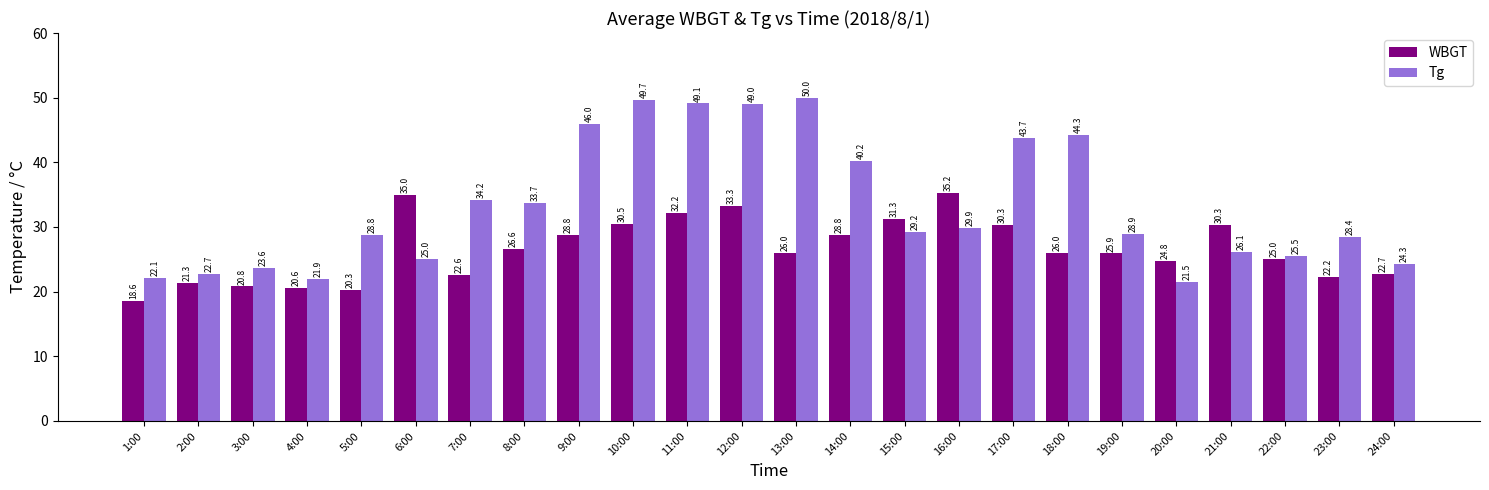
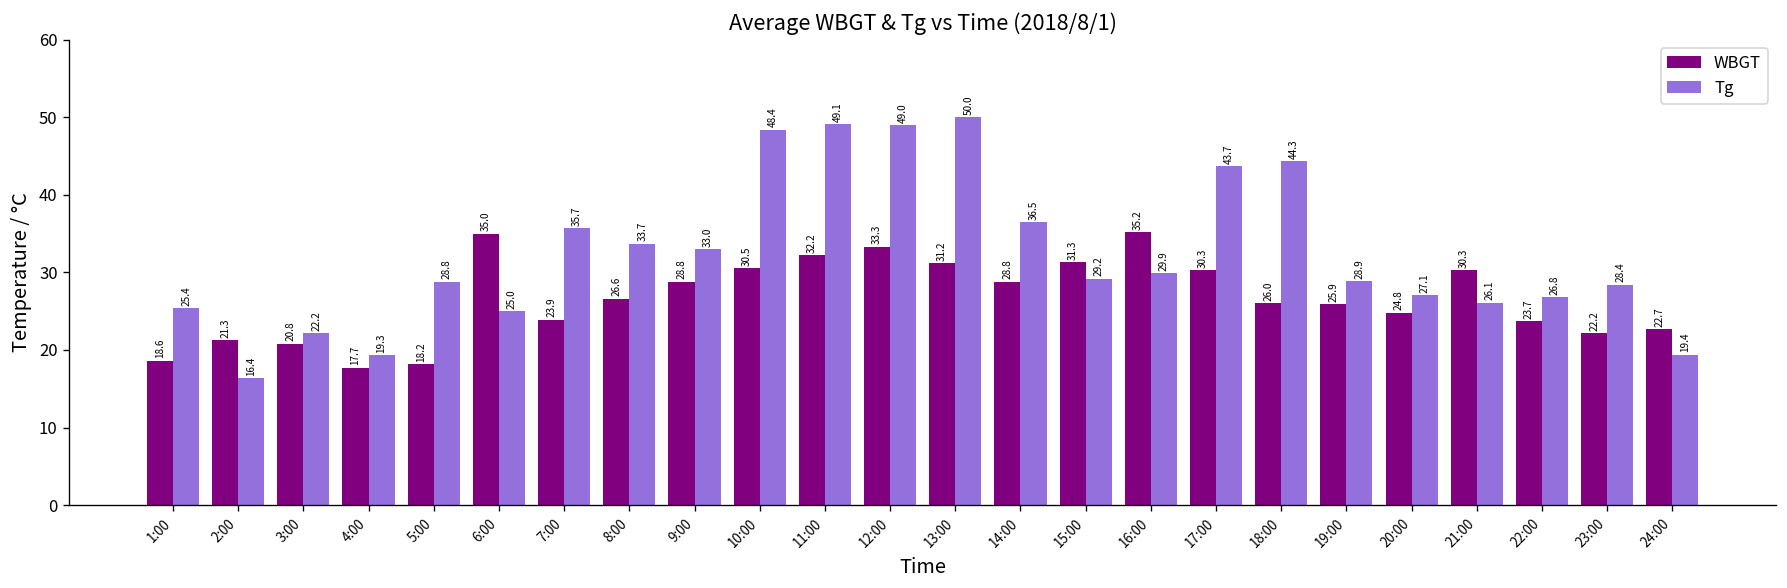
Tg, 1:00: 22.1 -> 25.4
Tg, 2:00: 22.7 -> 16.4
Tg, 3:00: 23.6 -> 22.2
WBGT, 4:00: 20.6 -> 17.7
Tg, 4:00: 21.9 -> 19.3
WBGT, 5:00: 20.3 -> 18.2
WBGT, 7:00: 22.6 -> 23.9
Tg, 7:00: 34.2 -> 35.7
Tg, 9:00: 46.0 -> 33.0
Tg, 10:00: 49.7 -> 48.4
WBGT, 13:00: 26.0 -> 31.2
Tg, 14:00: 40.2 -> 36.5
Tg, 20:00: 21.5 -> 27.1
WBGT, 22:00: 25.0 -> 23.7
Tg, 22:00: 25.5 -> 26.8
Tg, 24:00: 24.3 -> 19.4
